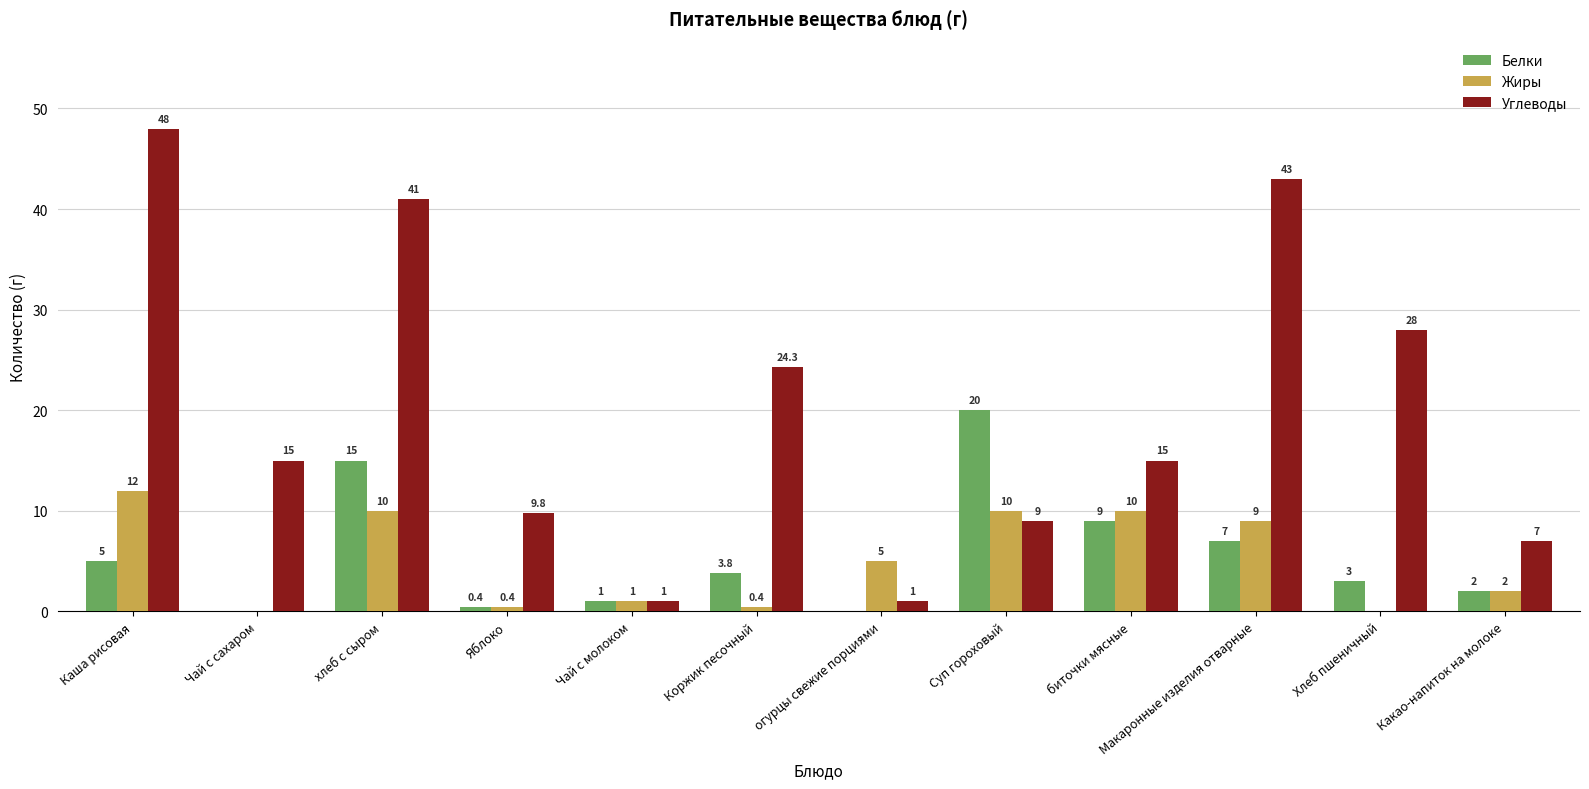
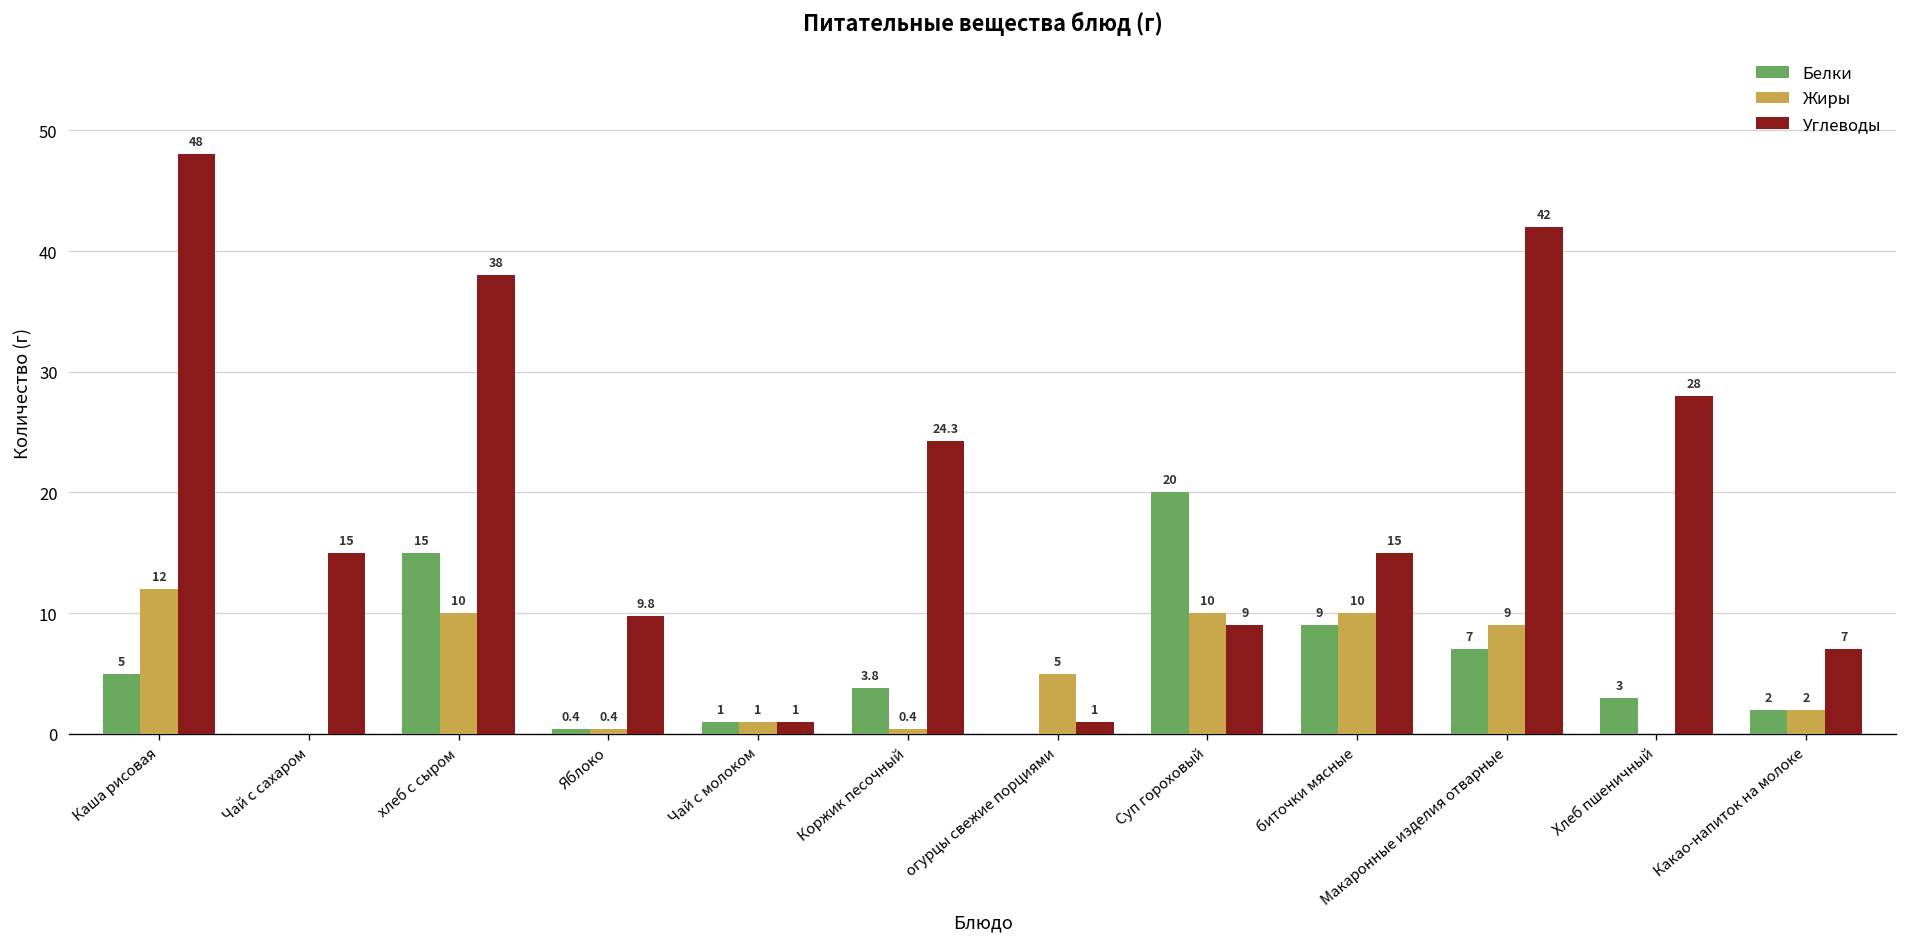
Углеводы, хлеб с сыром: 41 -> 38
Углеводы, Макаронные изделия отварные: 43 -> 42
